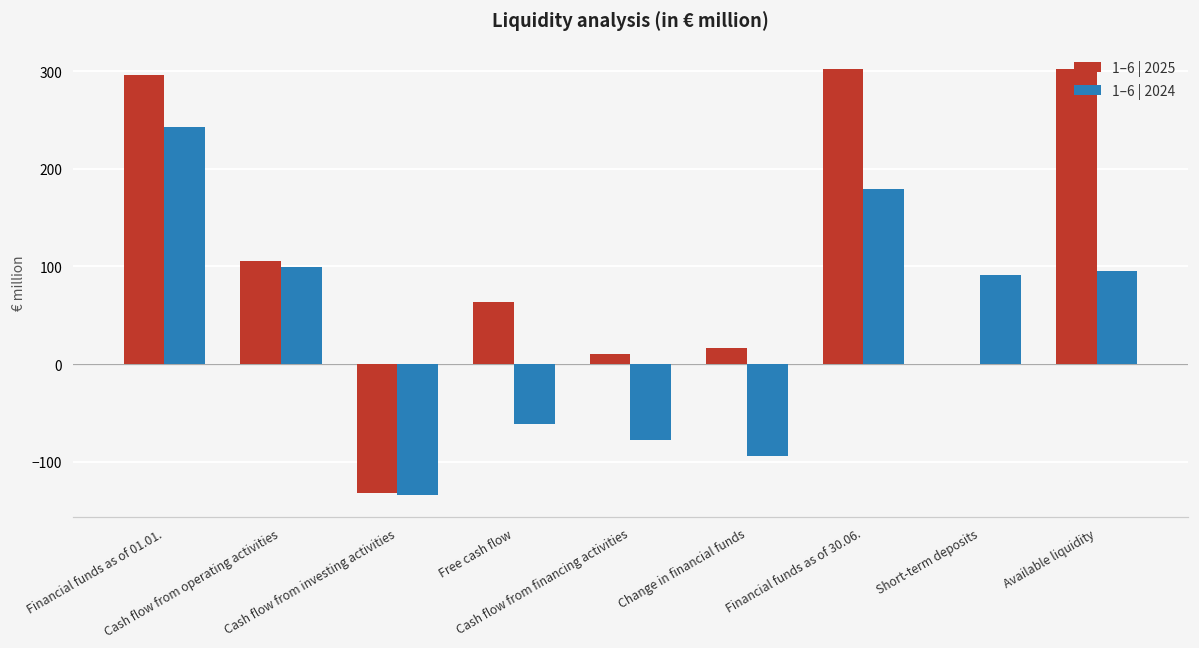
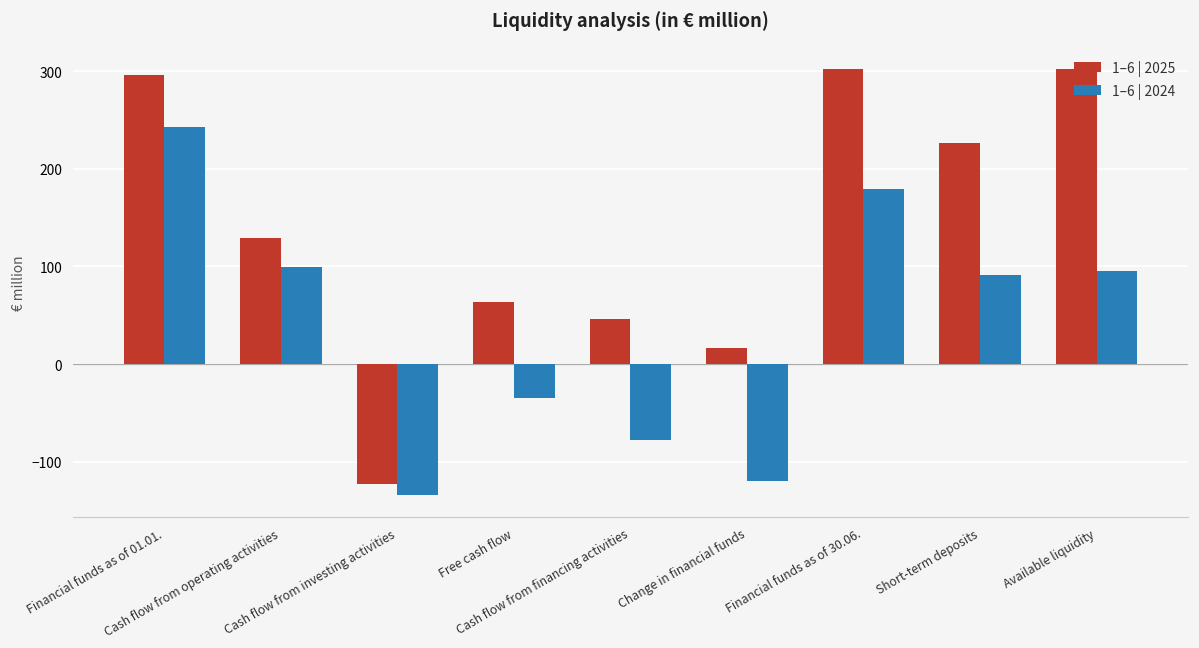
1–6 | 2025, Cash flow from operating activities: 110 -> 130
1–6 | 2025, Cash flow from investing activities: -130 -> -120
1–6 | 2024, Free cash flow: -60 -> -40
1–6 | 2025, Cash flow from financing activities: 10 -> 50
1–6 | 2024, Change in financial funds: -90 -> -120
1–6 | 2025, Short-term deposits: 0 -> 230
